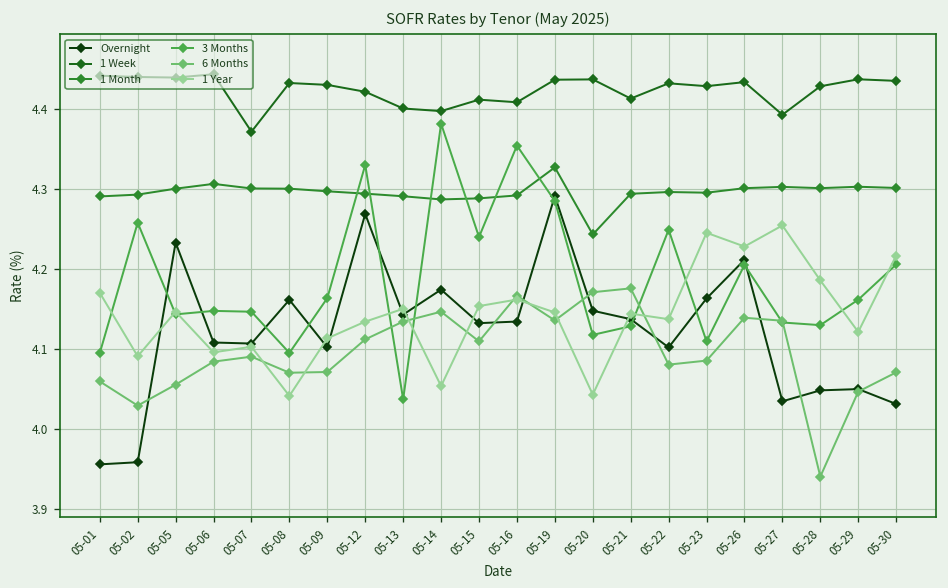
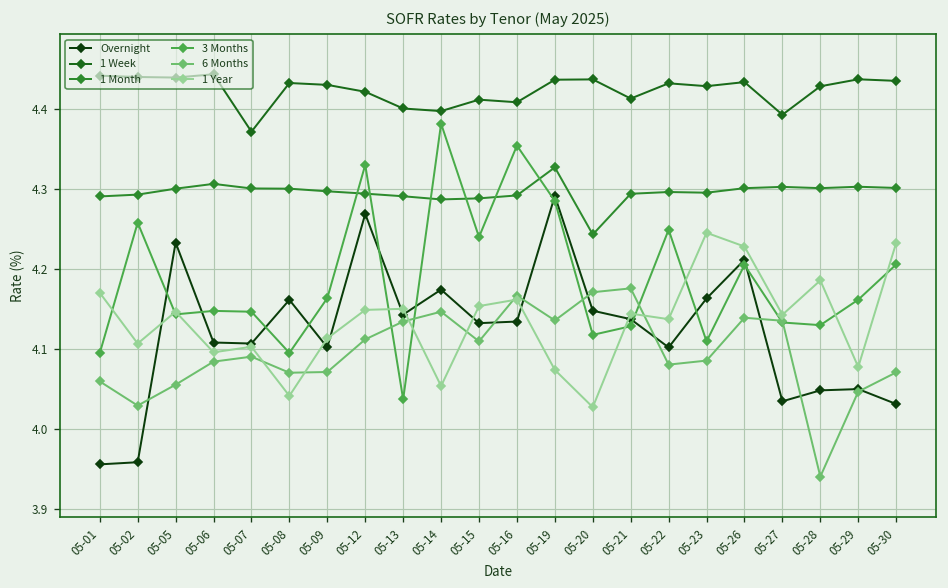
1 Year, 05-02: 4.09 -> 4.11
1 Year, 05-12: 4.13 -> 4.15
1 Year, 05-19: 4.15 -> 4.07
1 Year, 05-20: 4.04 -> 4.03
1 Year, 05-27: 4.25 -> 4.14
1 Year, 05-29: 4.12 -> 4.08
1 Year, 05-30: 4.22 -> 4.23
